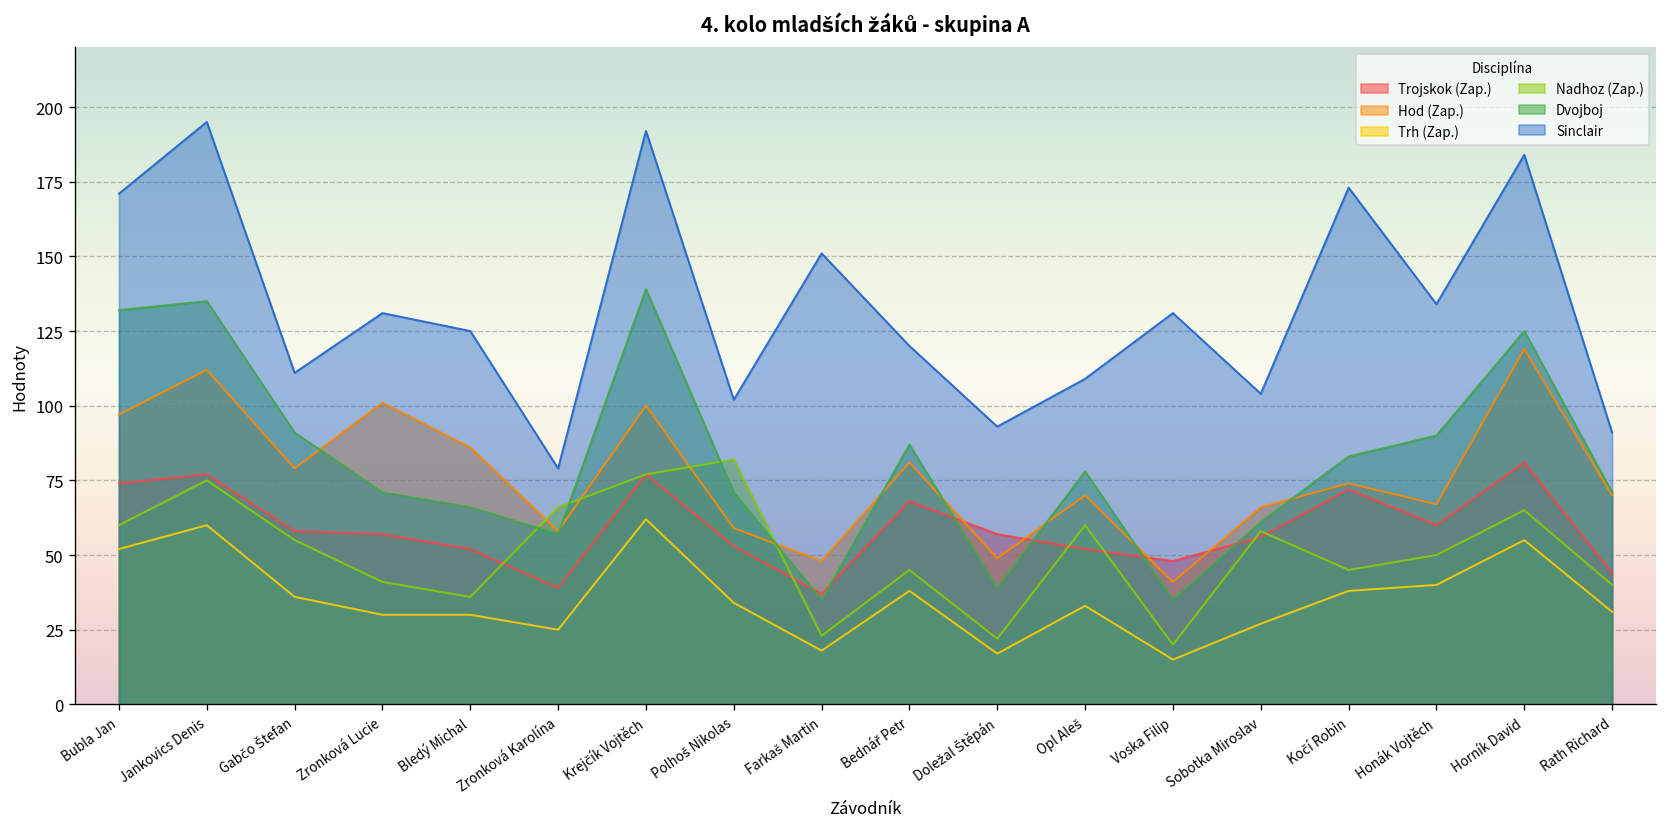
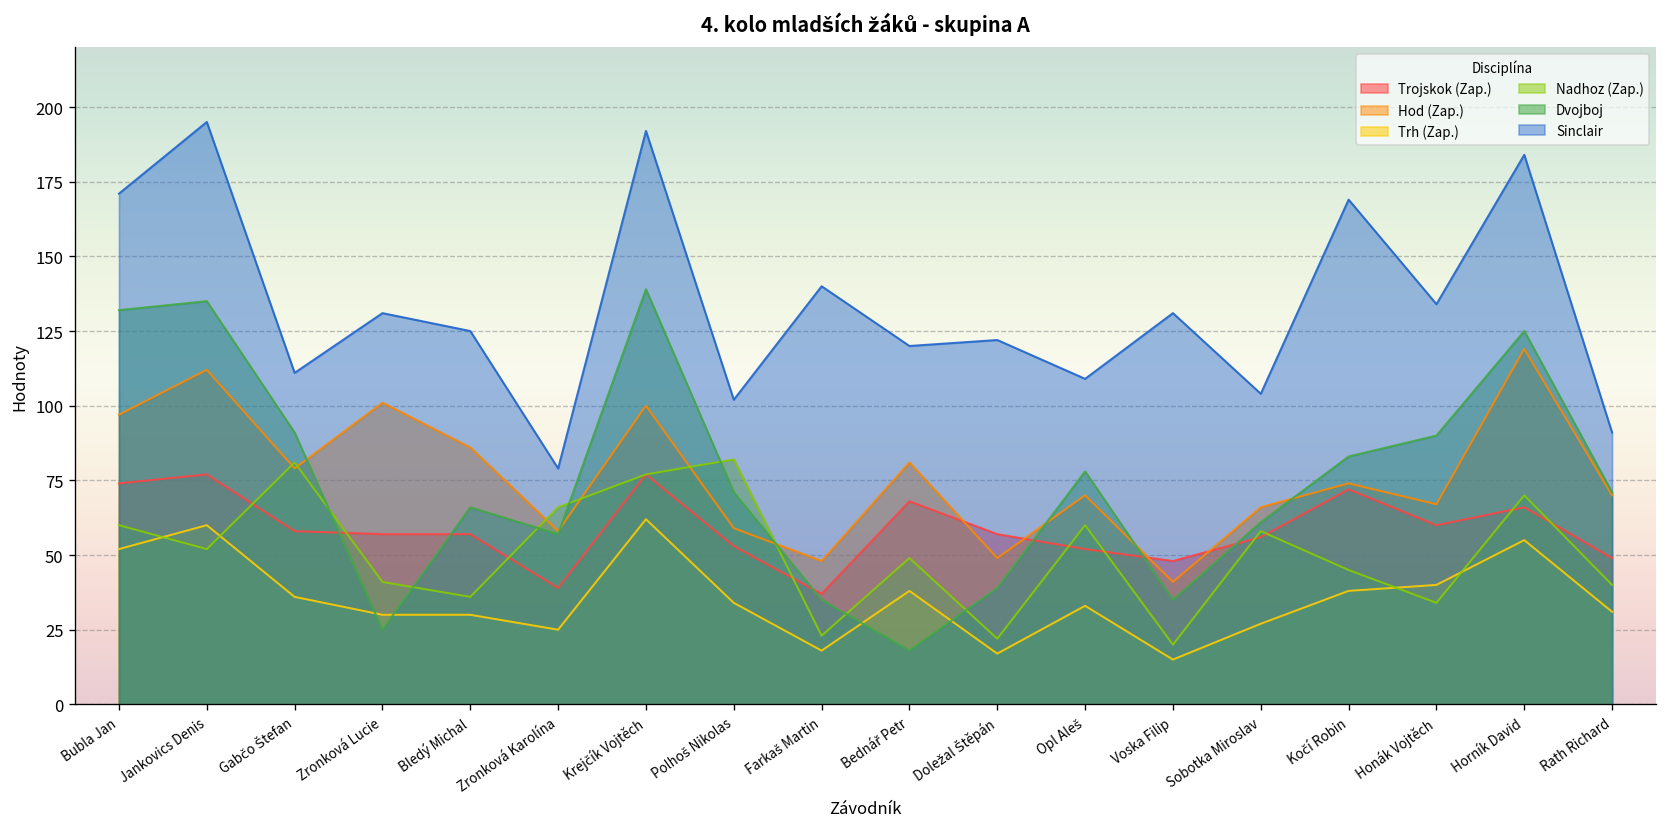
Nadhoz (Zap.), Jankovics Denis: 75 -> 52
Nadhoz (Zap.), Gabčo Štefan: 55 -> 81
Dvojboj, Zronková Lucie: 71 -> 25
Trojskok (Zap.), Bledý Michal: 52 -> 57
Sinclair, Farkaš Martin: 151 -> 140
Nadhoz (Zap.), Bednář Petr: 45 -> 49
Dvojboj, Bednář Petr: 87 -> 18
Sinclair, Doležal Štěpán: 93 -> 122
Sinclair, Kočí Robin: 173 -> 169
Nadhoz (Zap.), Honák Vojtěch: 50 -> 34
Trojskok (Zap.), Horník David: 81 -> 66
Nadhoz (Zap.), Horník David: 65 -> 70
Trojskok (Zap.), Rath Richard: 44 -> 49
